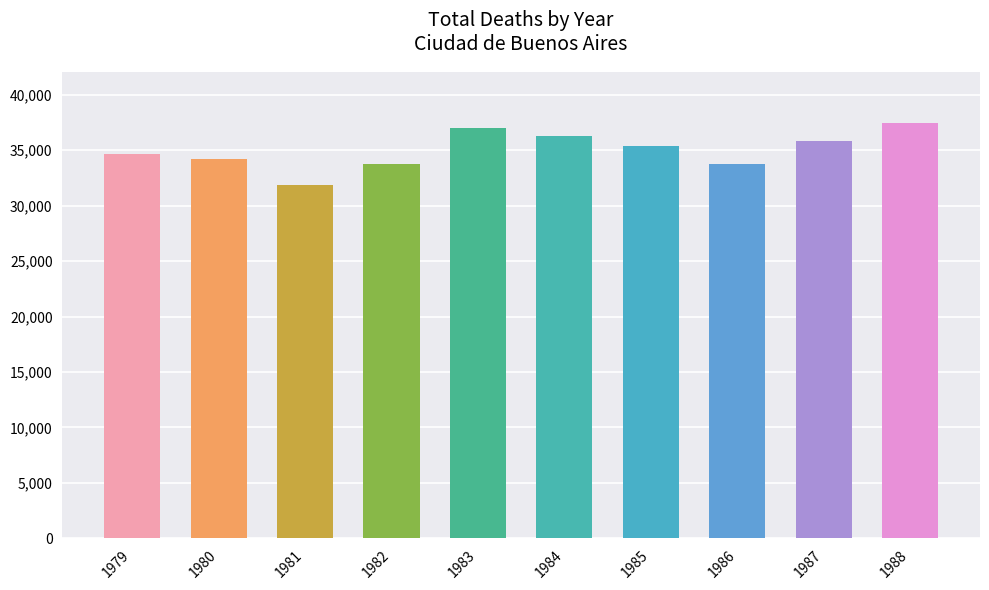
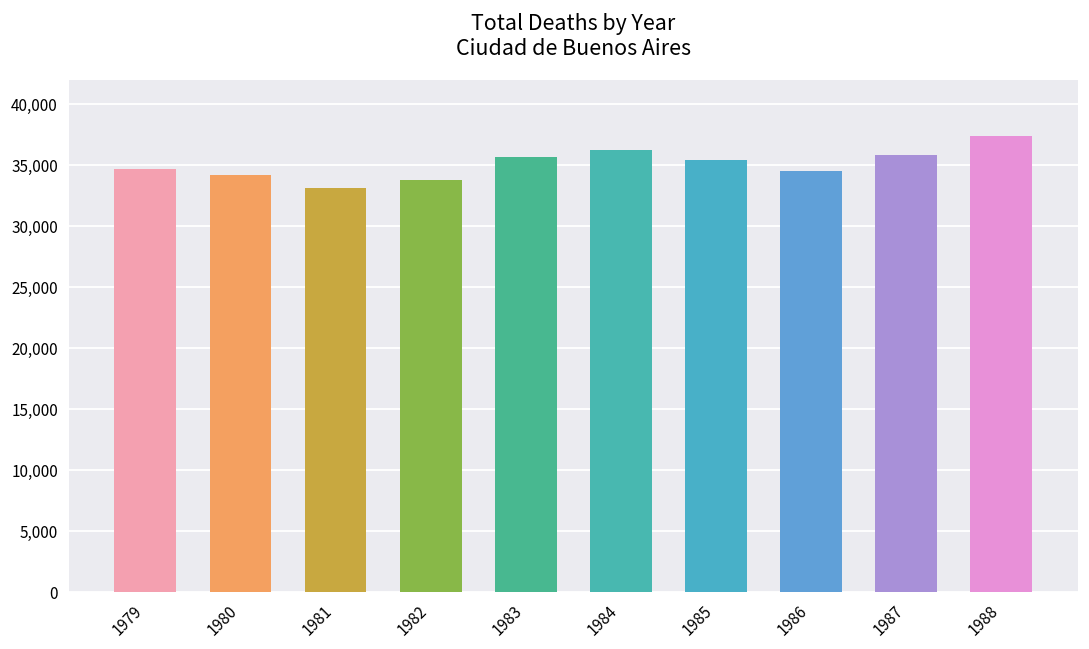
1981: 31,800 -> 33,200
1983: 37,000 -> 35,700
1986: 33,700 -> 34,500
